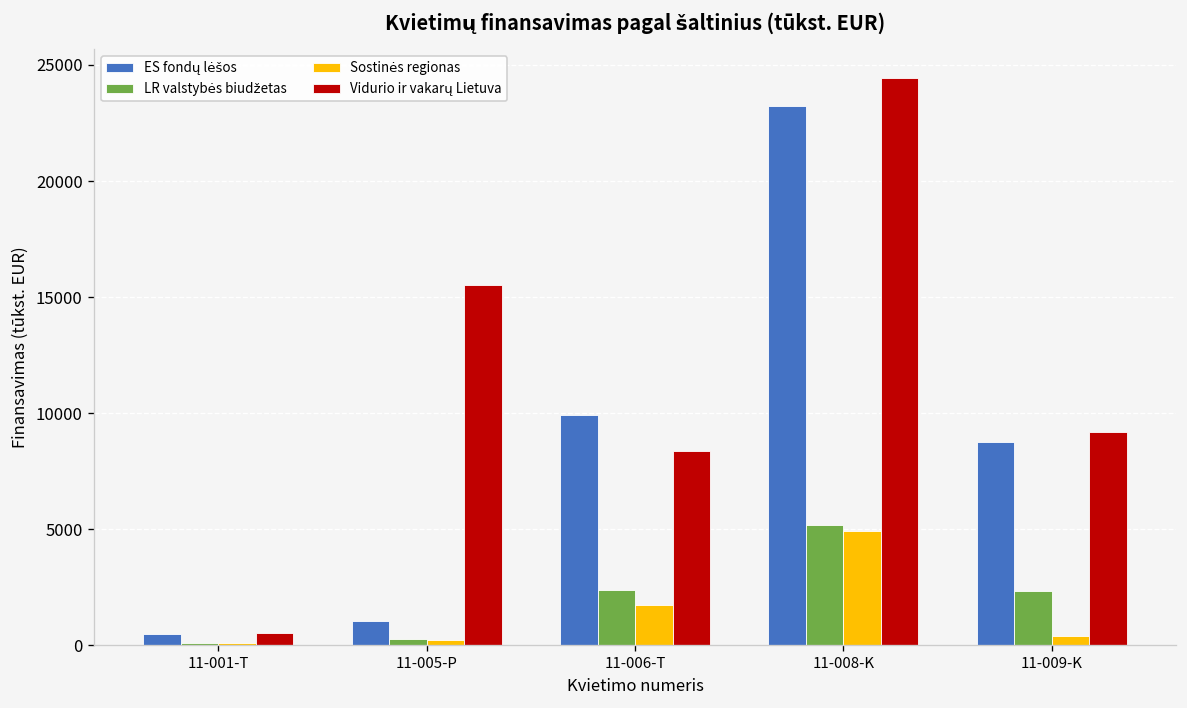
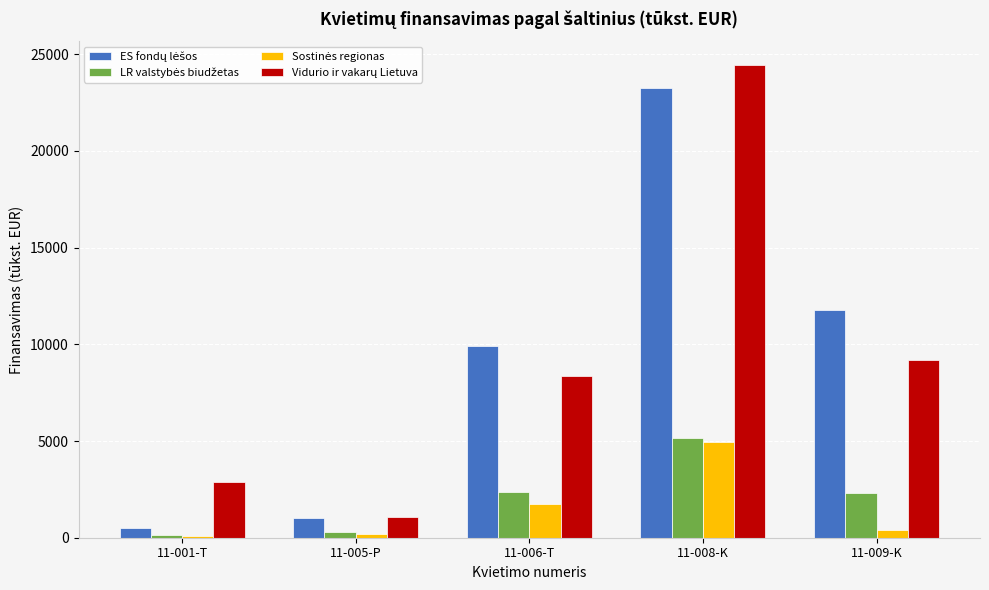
Vidurio ir vakarų Lietuva, 11-001-T: 500 -> 2900
Vidurio ir vakarų Lietuva, 11-005-P: 15500 -> 1100
ES fondų lėšos, 11-009-K: 8800 -> 11800
